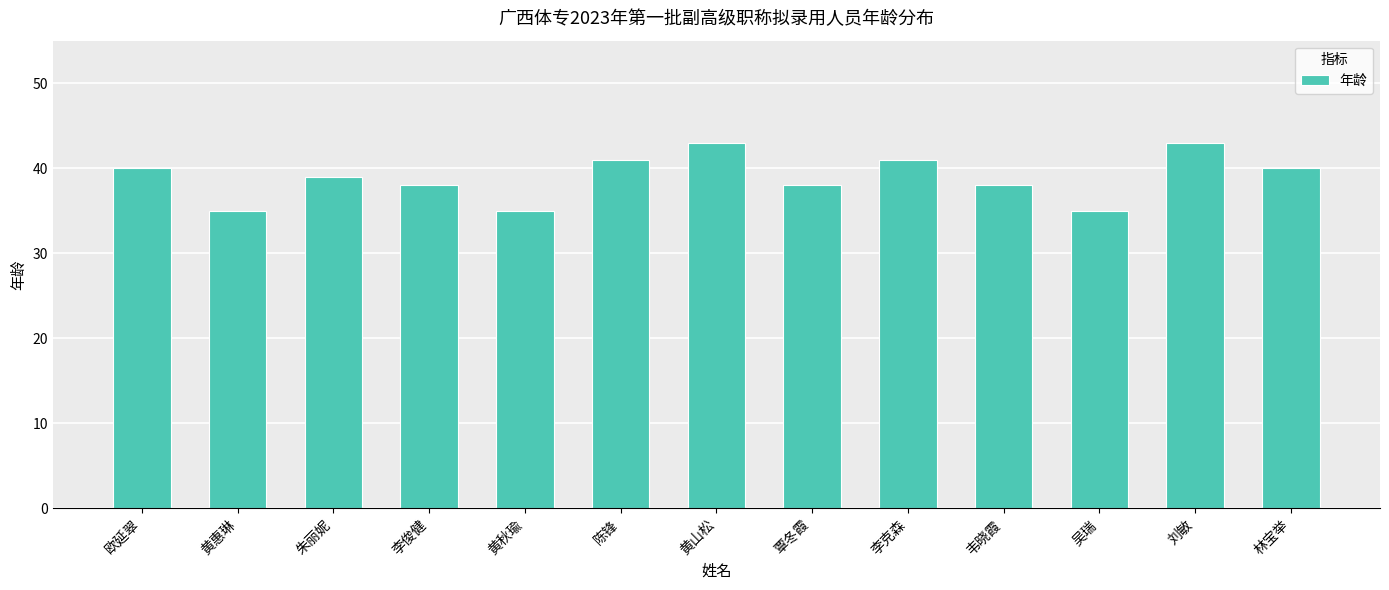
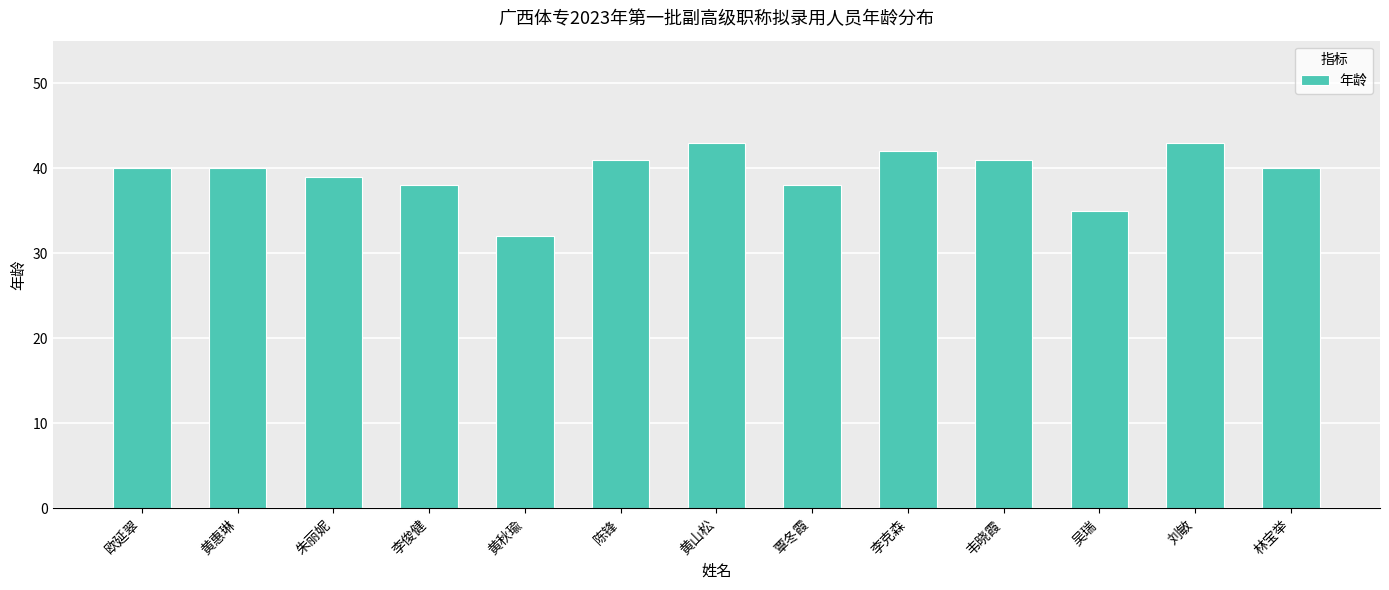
黄惠琳: 35 -> 40
黄秋瑜: 35 -> 32
李克森: 41 -> 42
韦晓霞: 38 -> 41
